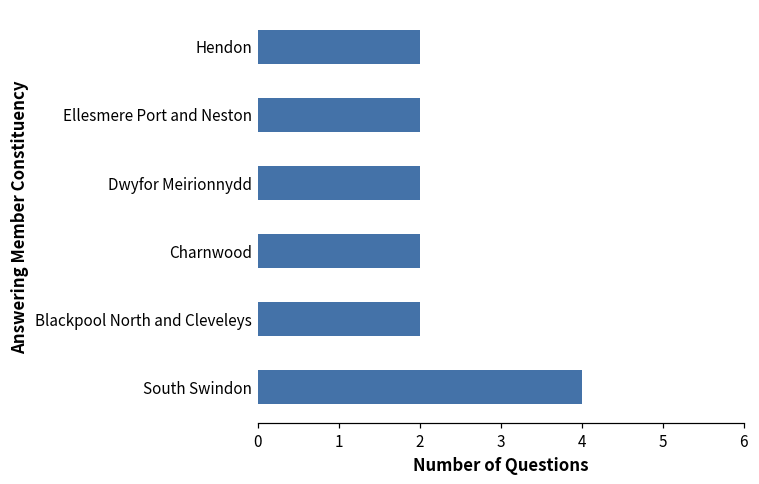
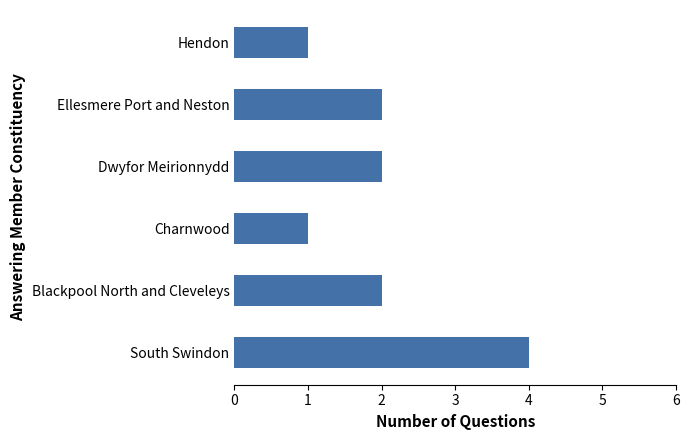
Hendon: 2 -> 1
Charnwood: 2 -> 1
